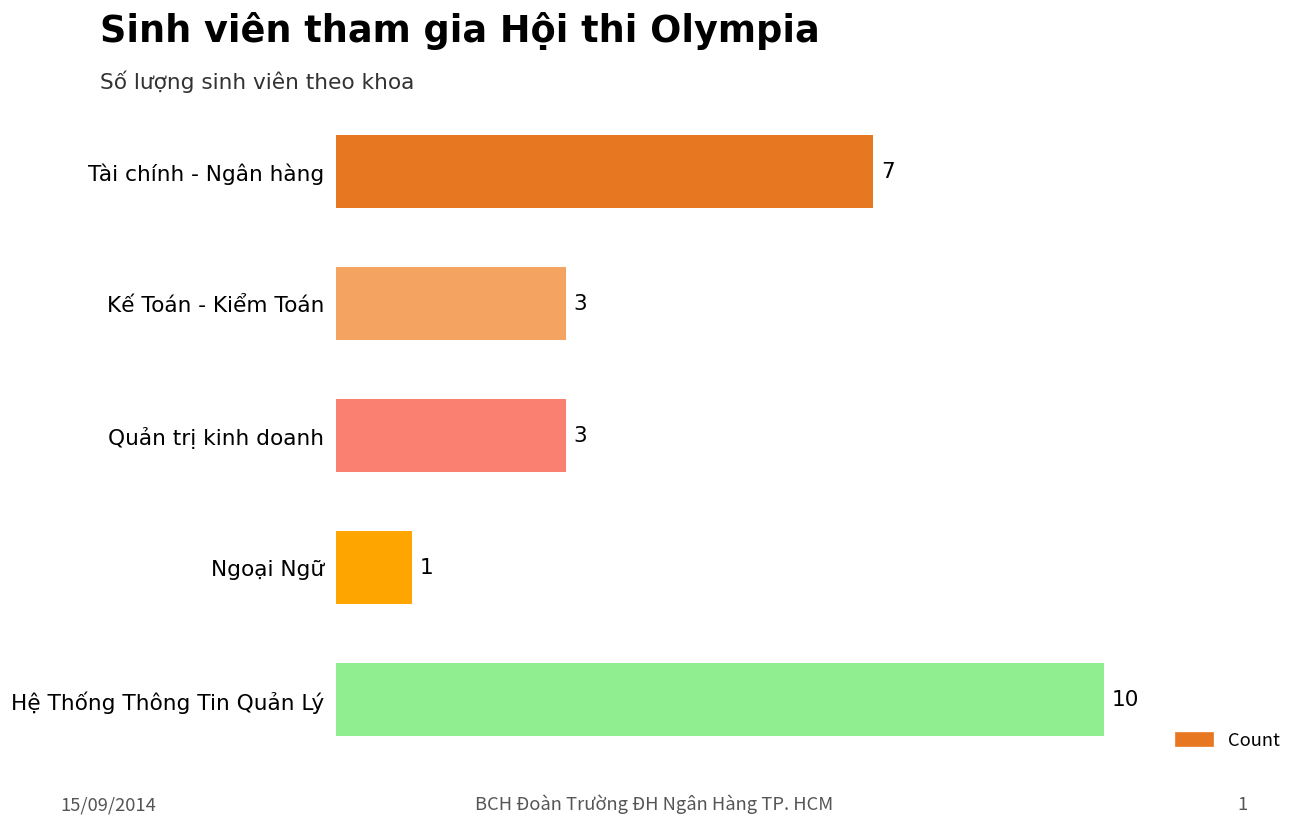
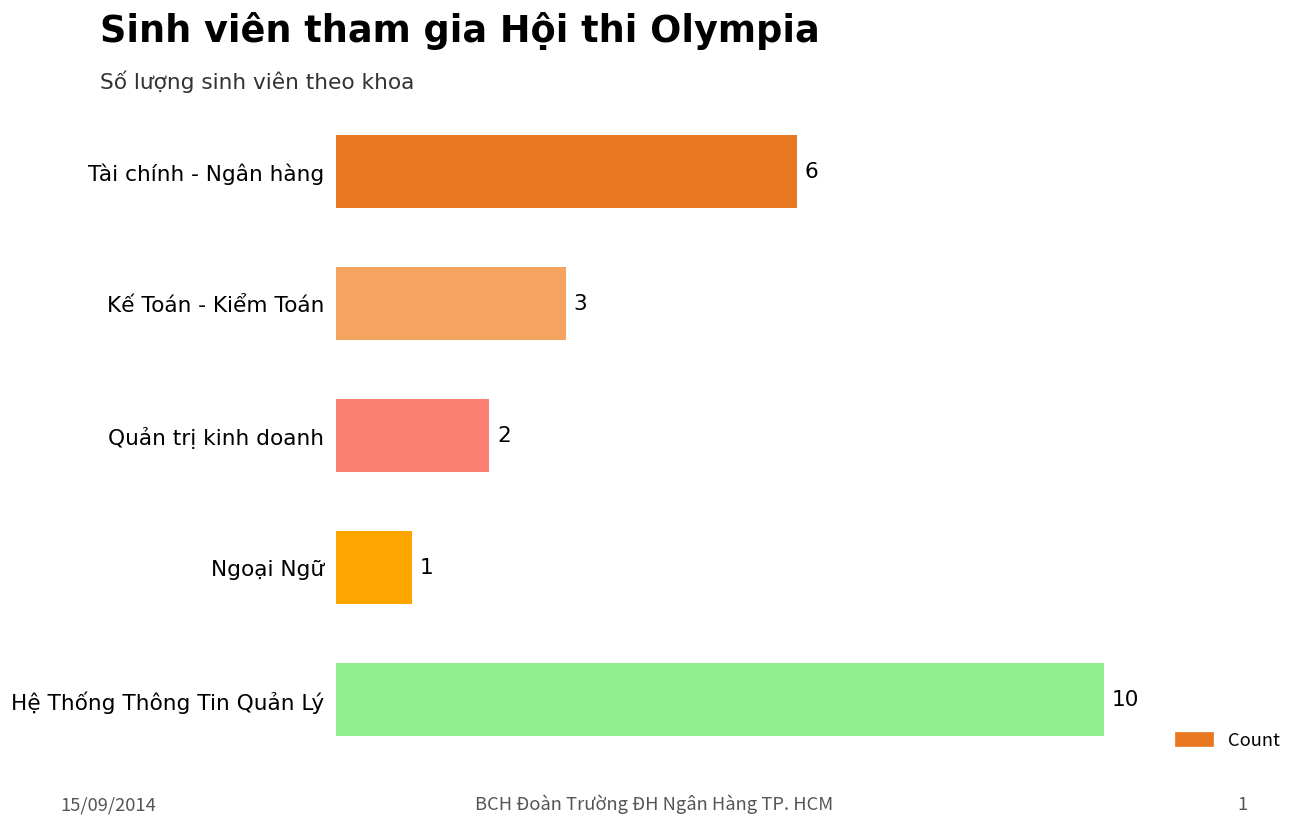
Tài chính - Ngân hàng: 7 -> 6
Quản trị kinh doanh: 3 -> 2
